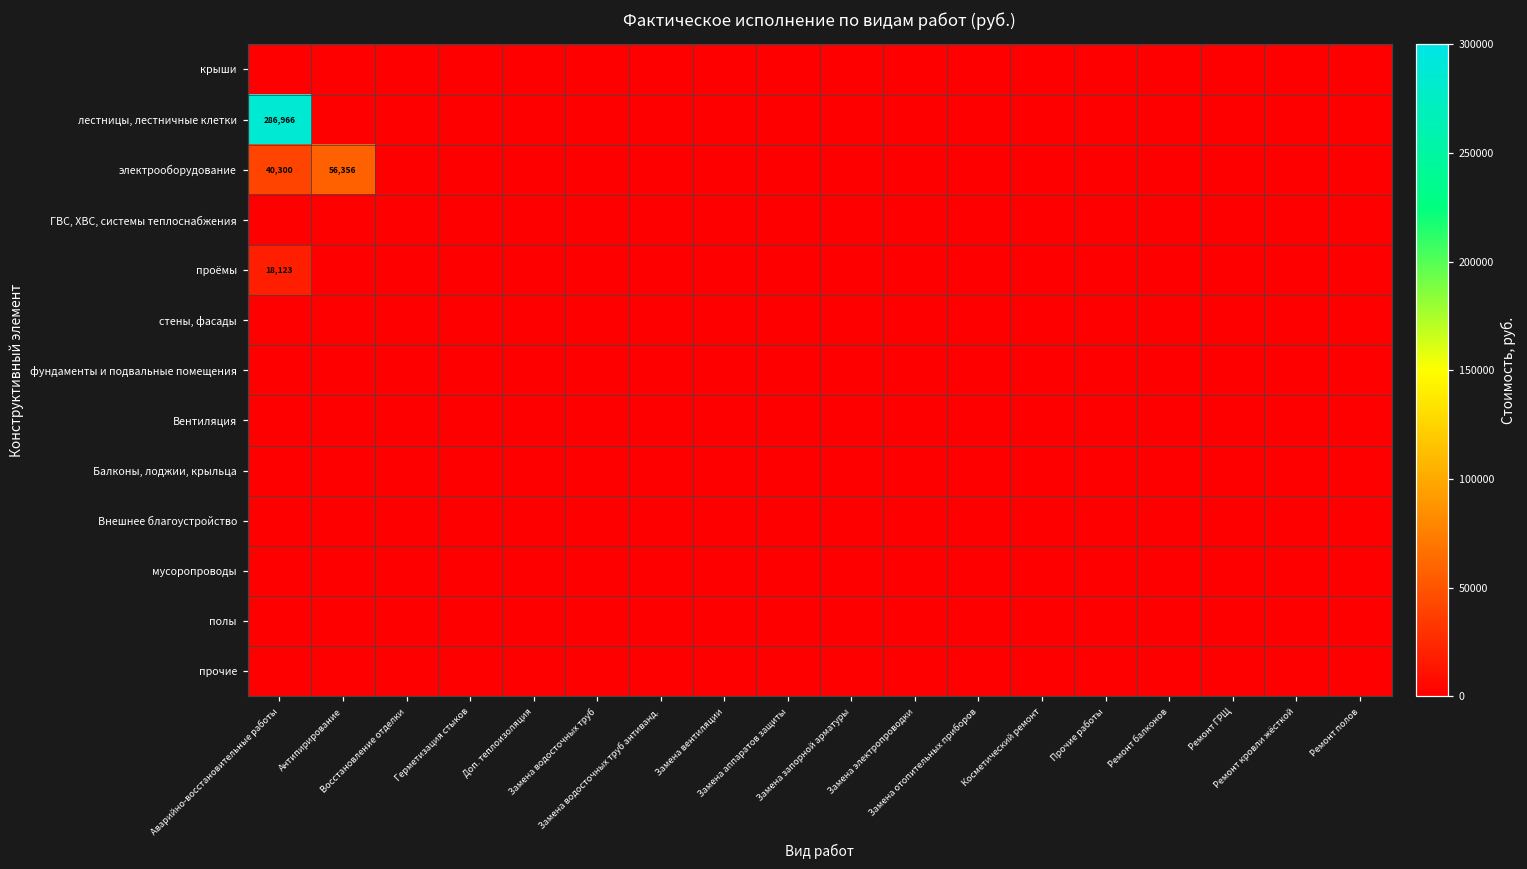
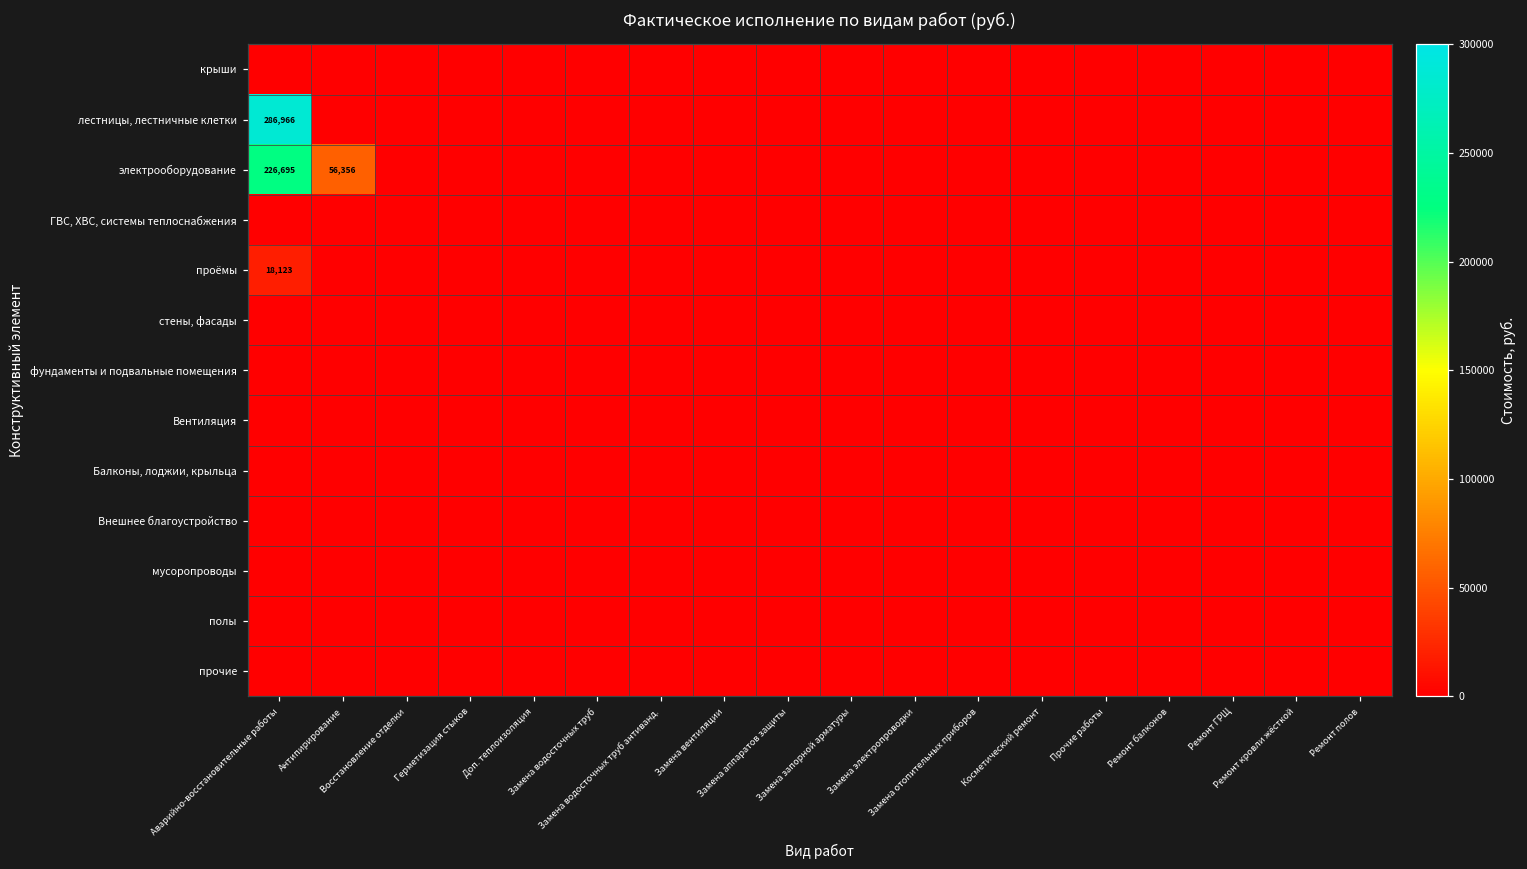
электрооборудование, Аварийно-восстановительные работы: 40,300 -> 226,695
